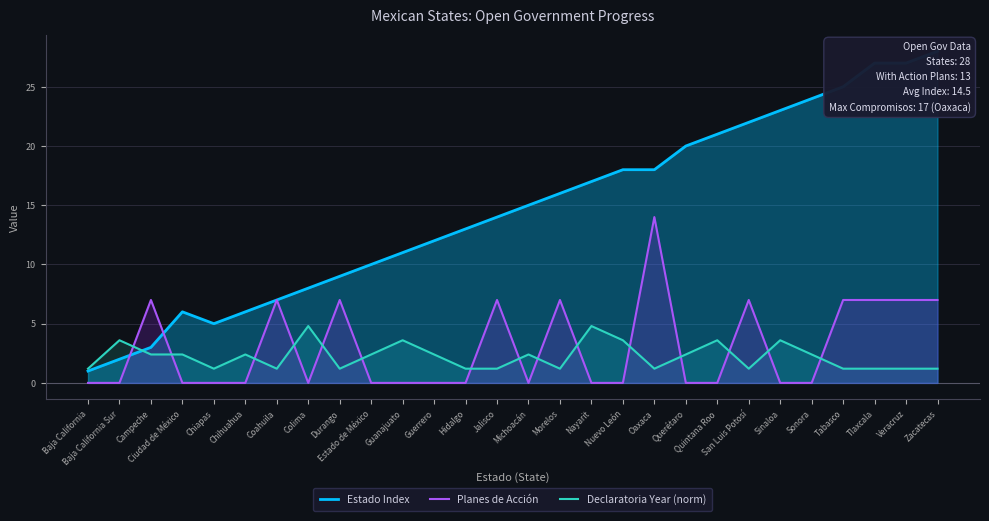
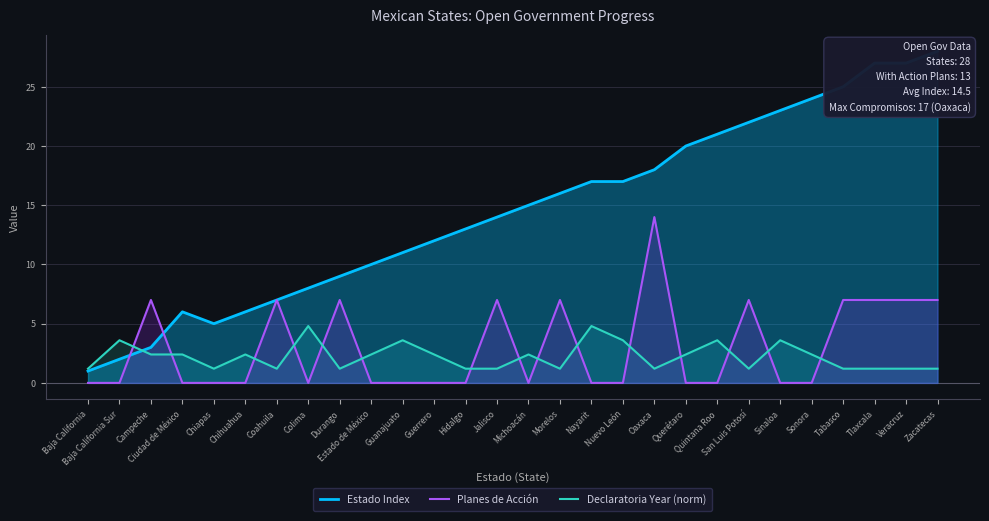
Estado Index, Nuevo León: 18 -> 17
